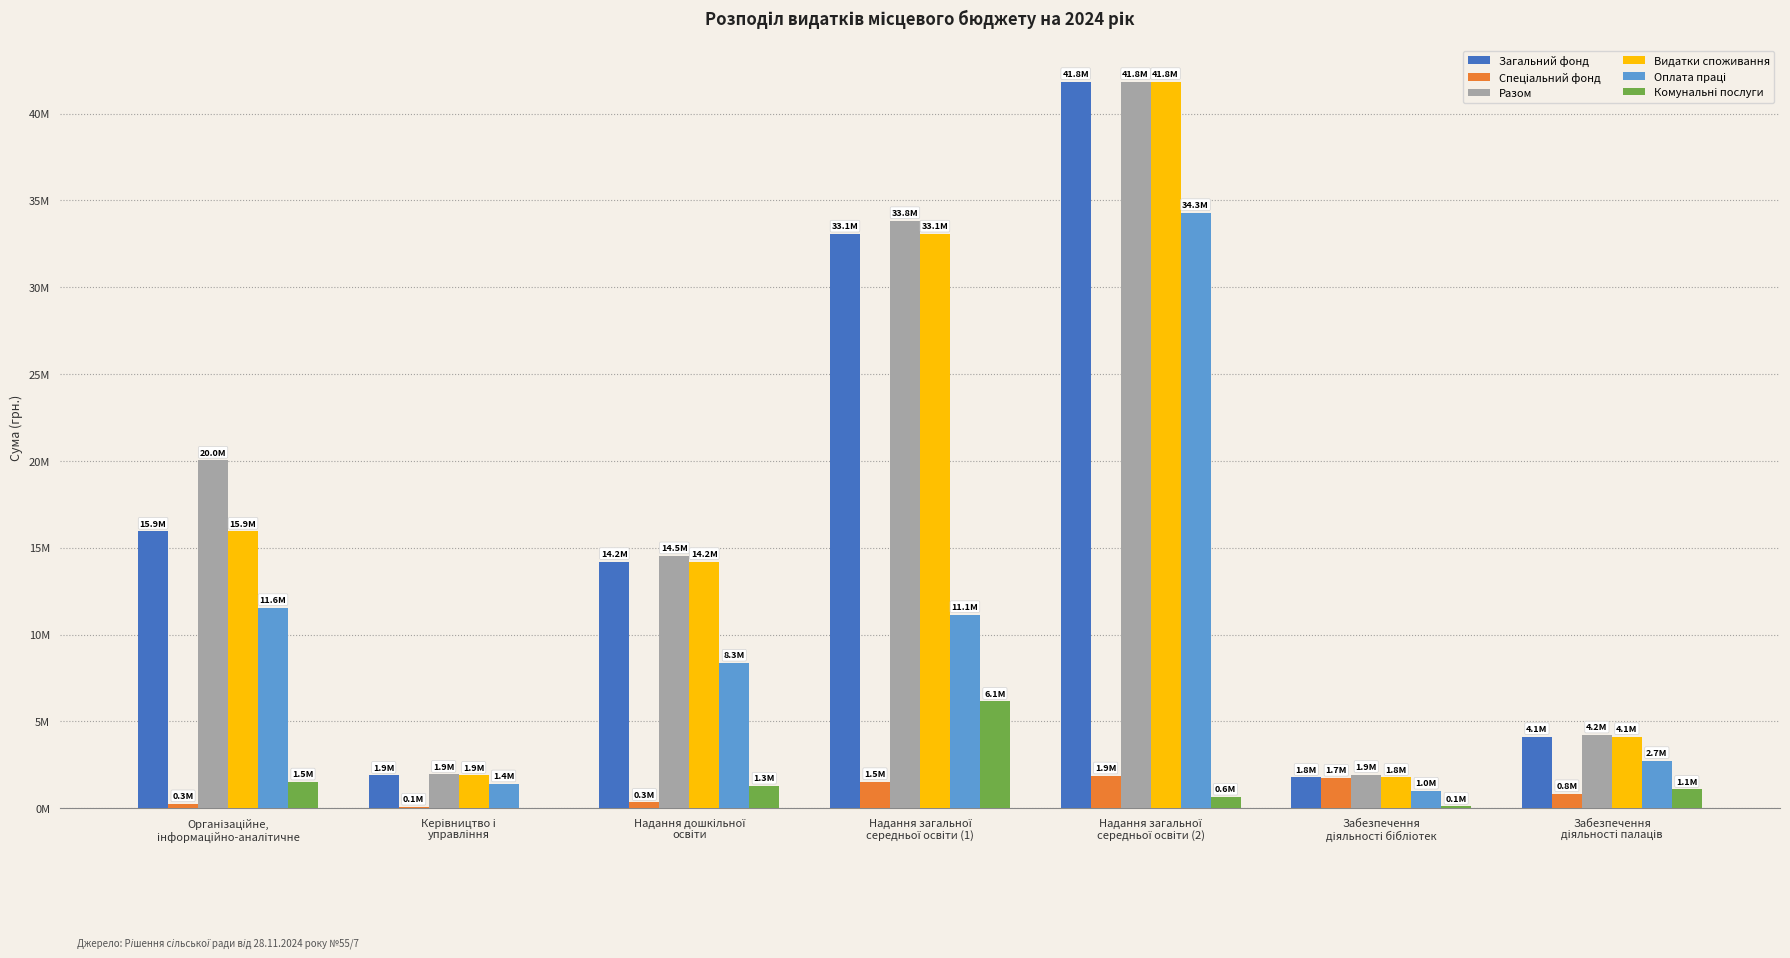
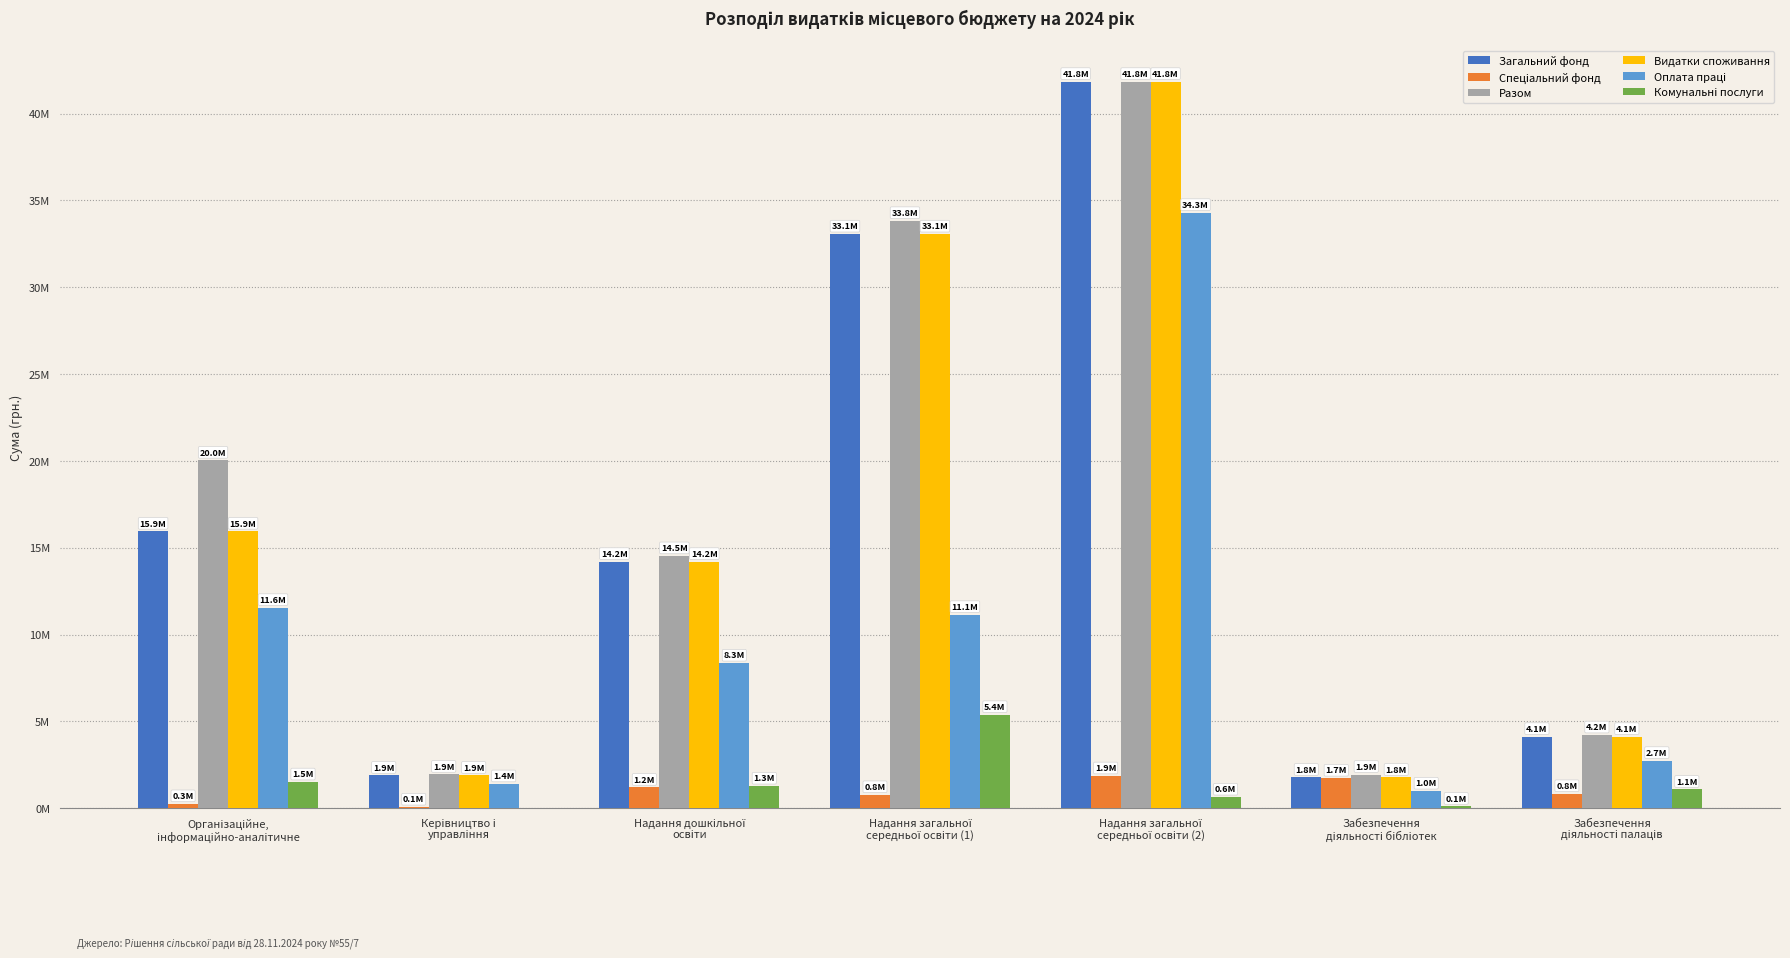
Спеціальний фонд, Надання дошкільної освіти: 0.3M -> 1.2M
Спеціальний фонд, Надання загальної середньої освіти (1): 1.5M -> 0.8M
Комунальні послуги, Надання загальної середньої освіти (1): 6.1M -> 5.4M
